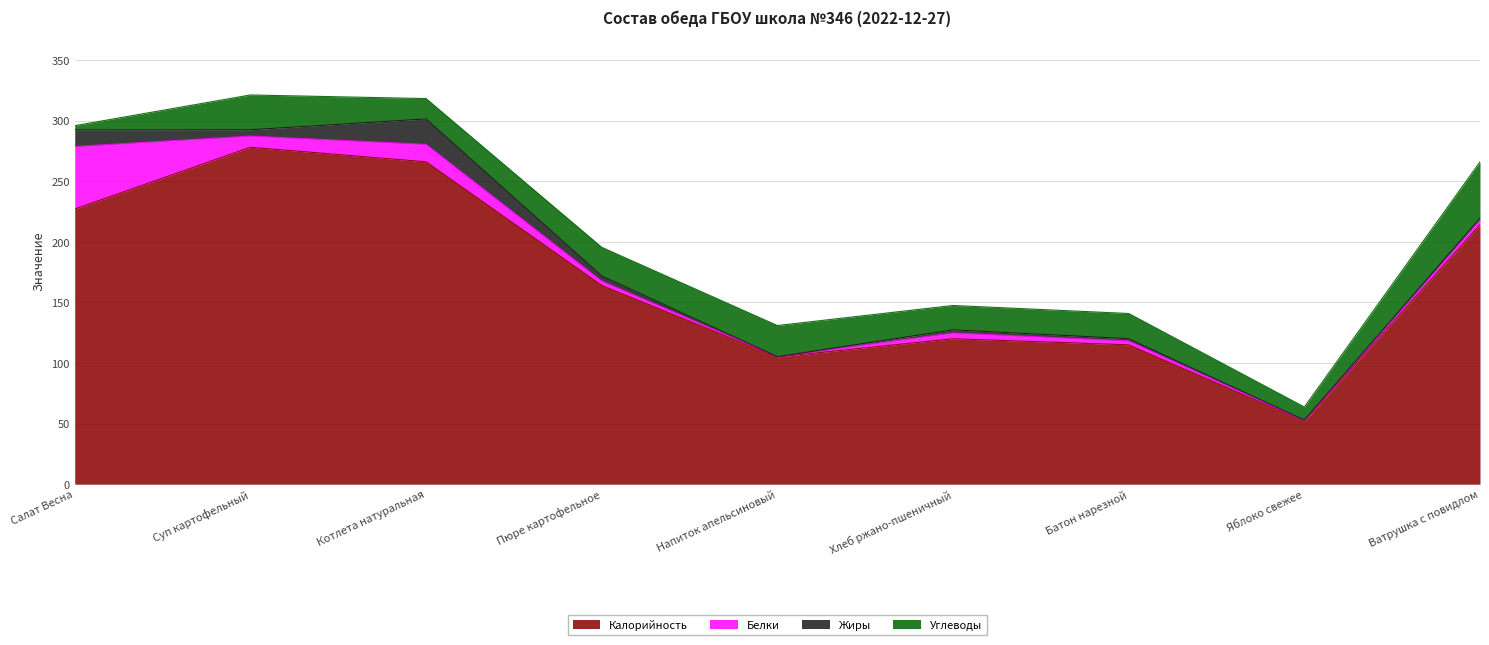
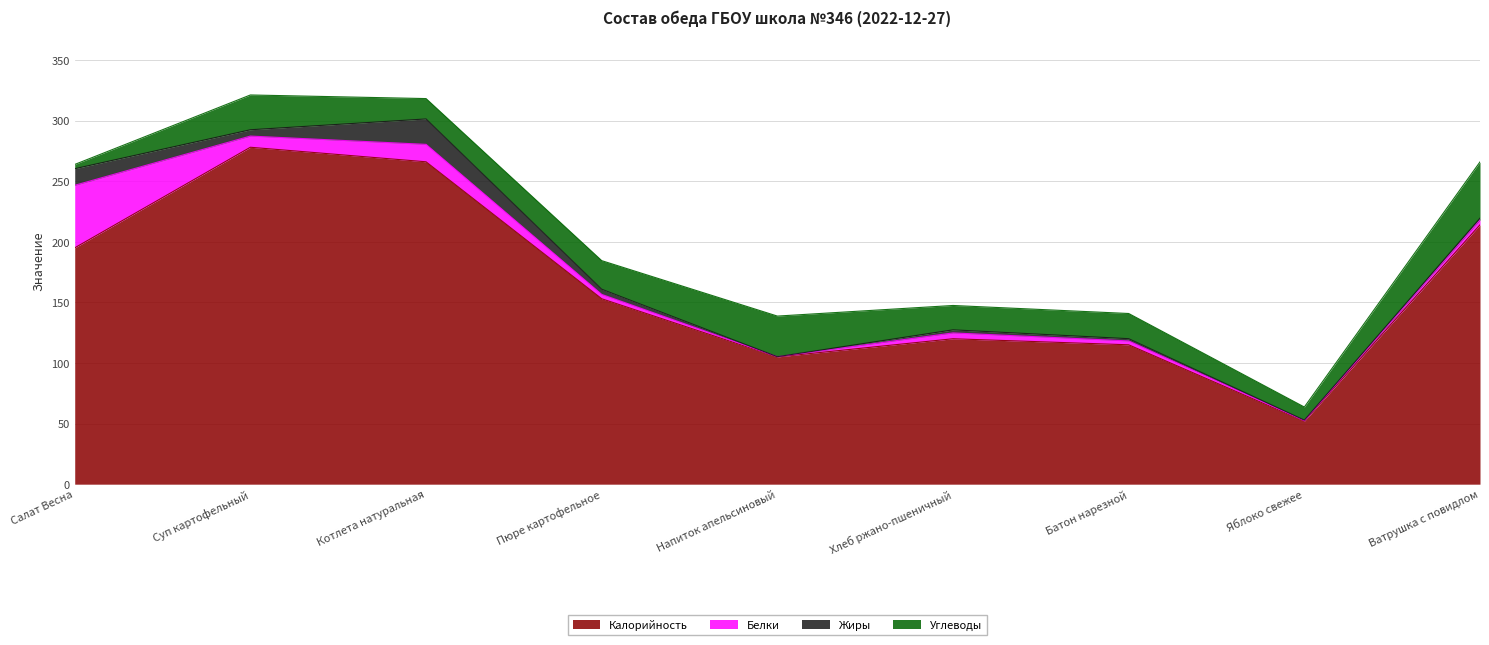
Калорийность, Салат Весна: 227 -> 195
Калорийность, Пюре картофельное: 164 -> 153
Углеводы, Напиток апельсиновый: 26 -> 33
